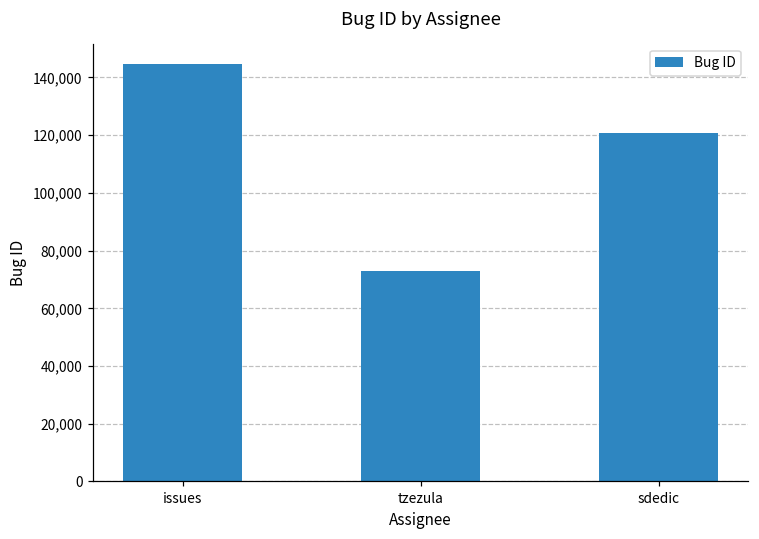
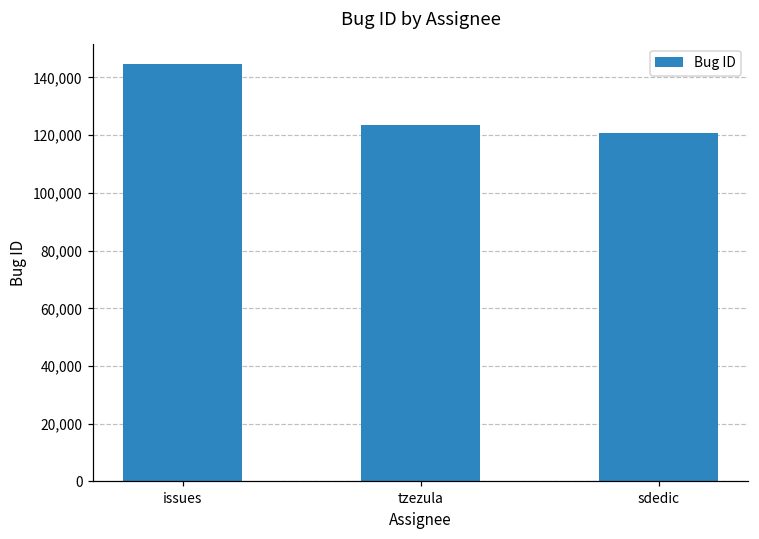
tzezula: 73,000 -> 123,000
